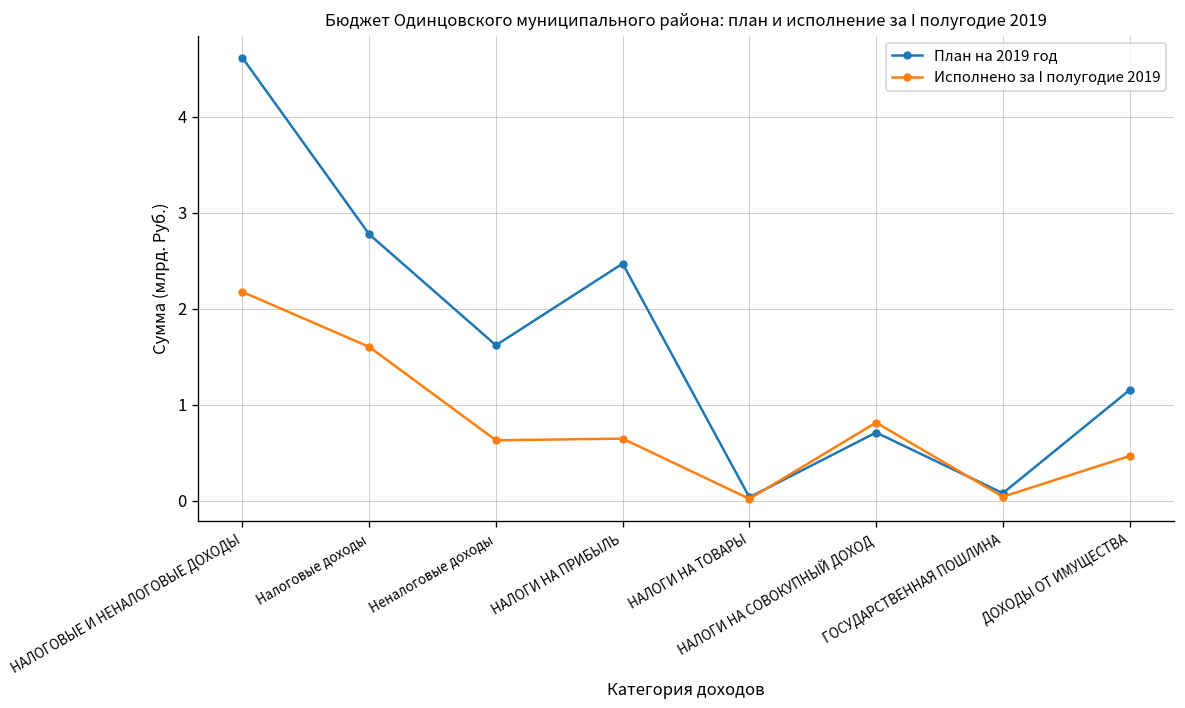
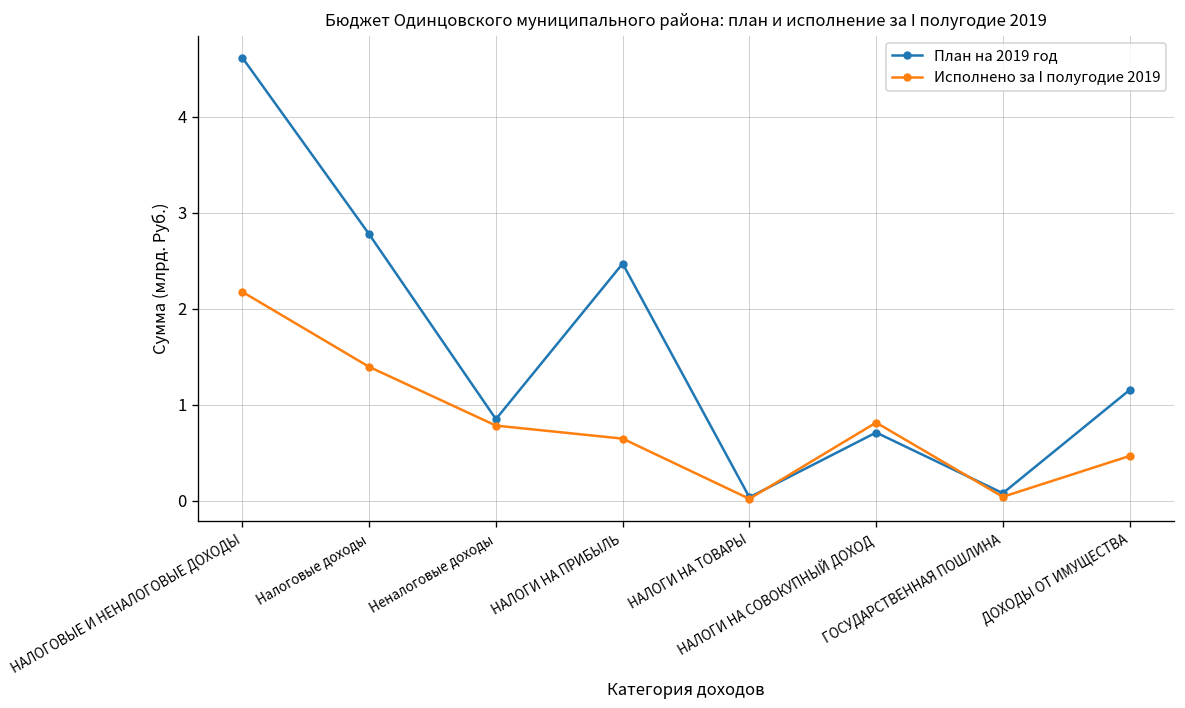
Исполнено за I полугодие 2019, Налоговые доходы: 1.6 -> 1.4
План на 2019 год, Неналоговые доходы: 1.6 -> 0.8
Исполнено за I полугодие 2019, Неналоговые доходы: 0.6 -> 0.8
